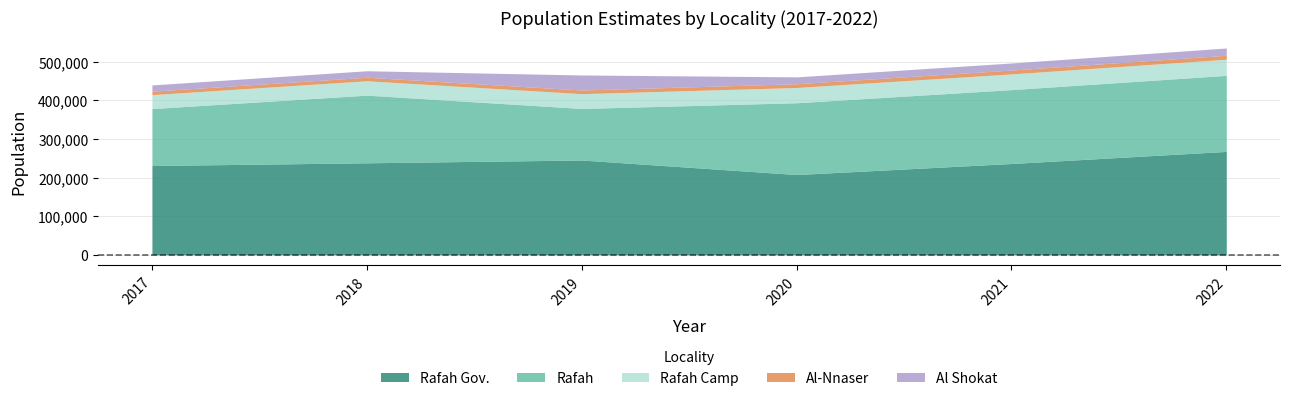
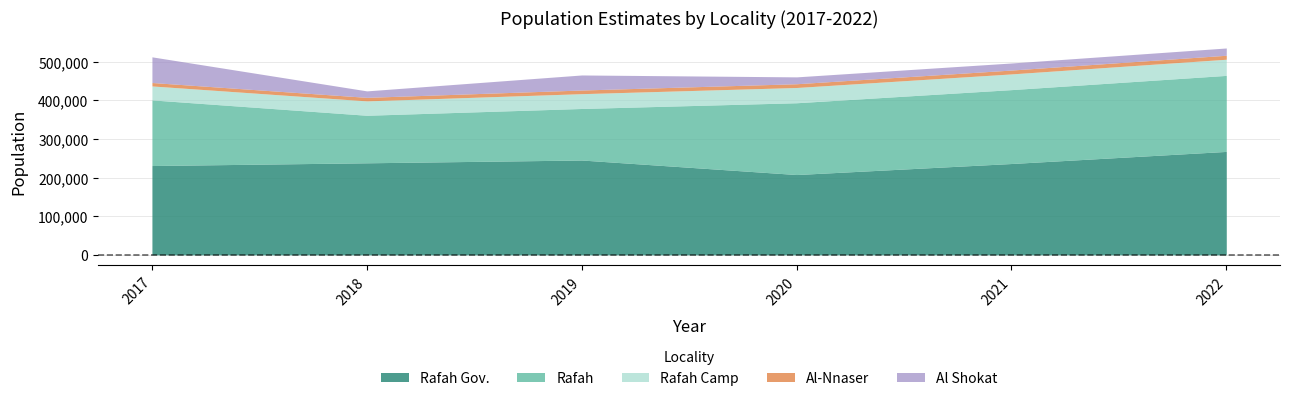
Rafah, 2017: 150,000 -> 170,000
Al Shokat, 2017: 20,000 -> 70,000
Rafah, 2018: 180,000 -> 120,000
